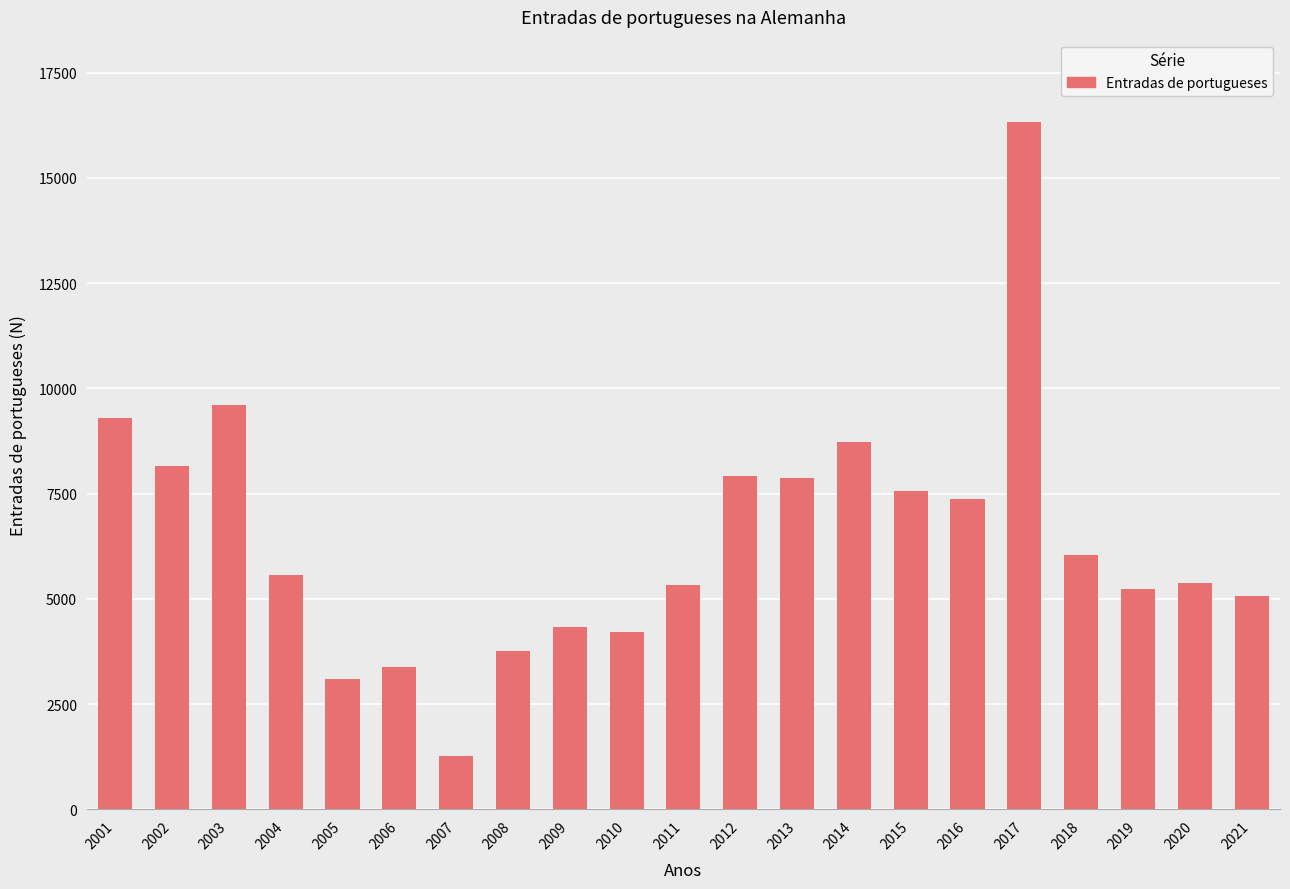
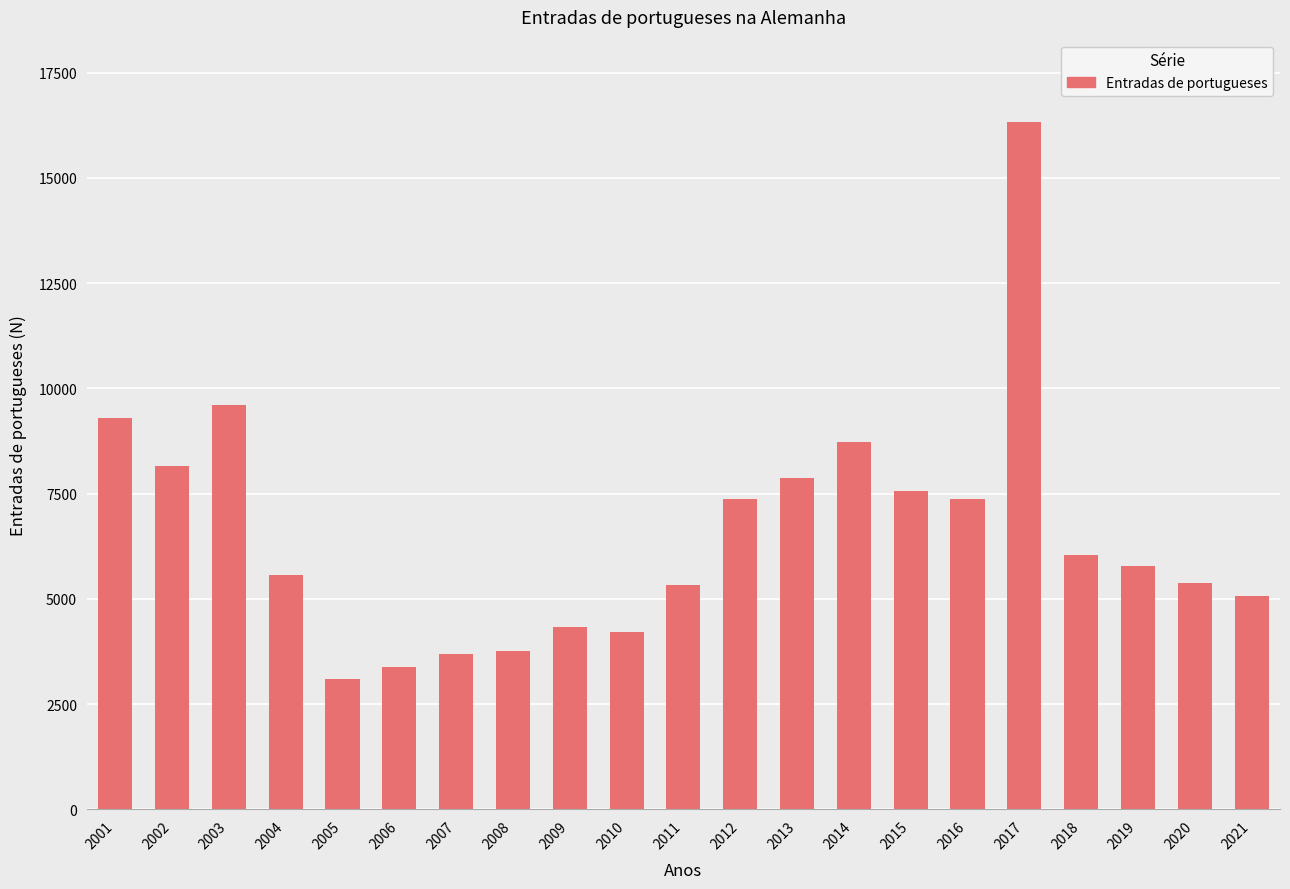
2007: 1300 -> 3700
2012: 7900 -> 7400
2019: 5200 -> 5800
